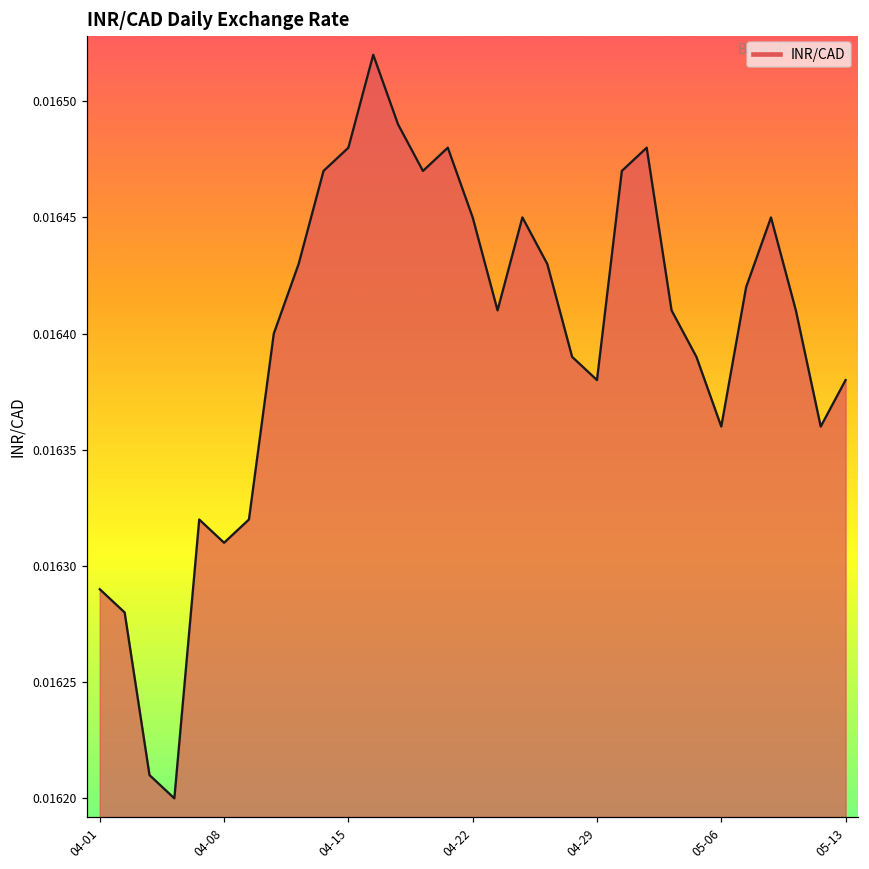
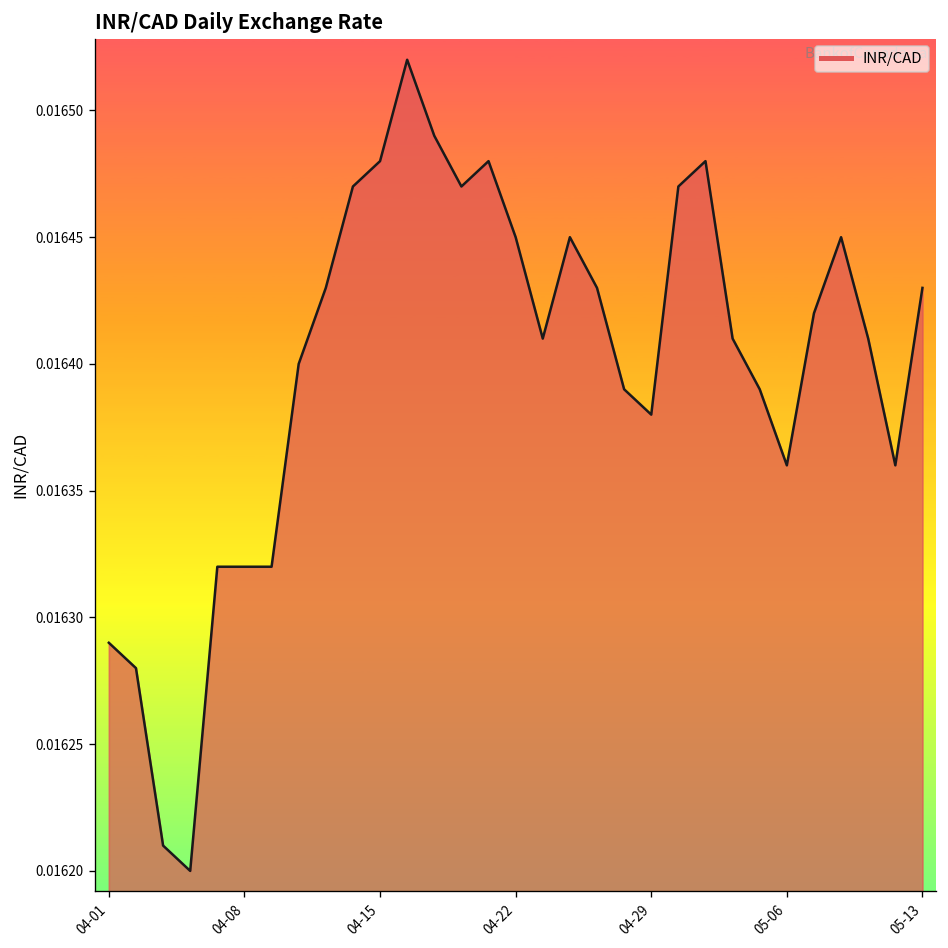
04-08: 0.01631 -> 0.01632
05-13: 0.01638 -> 0.01643
